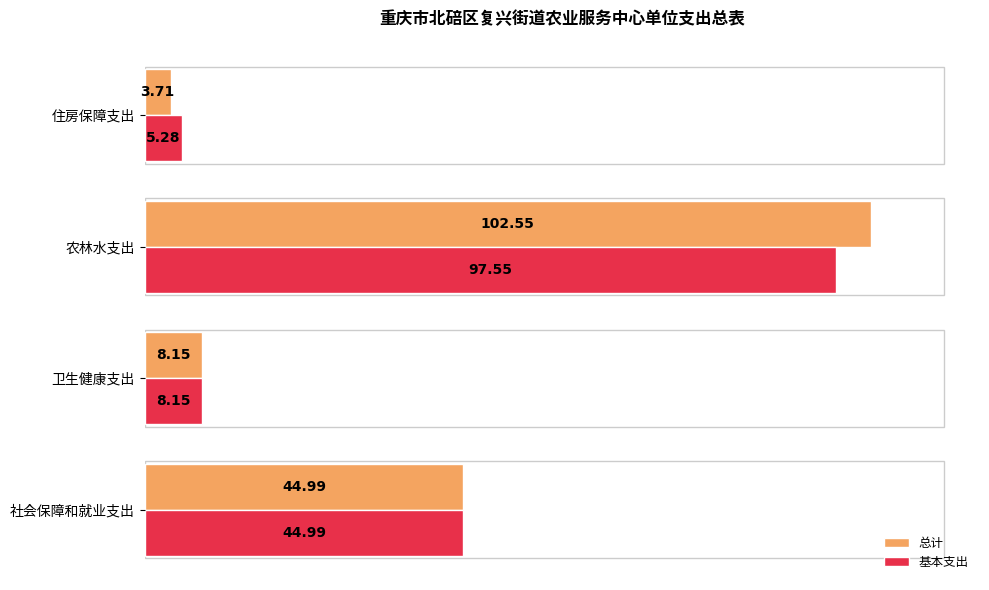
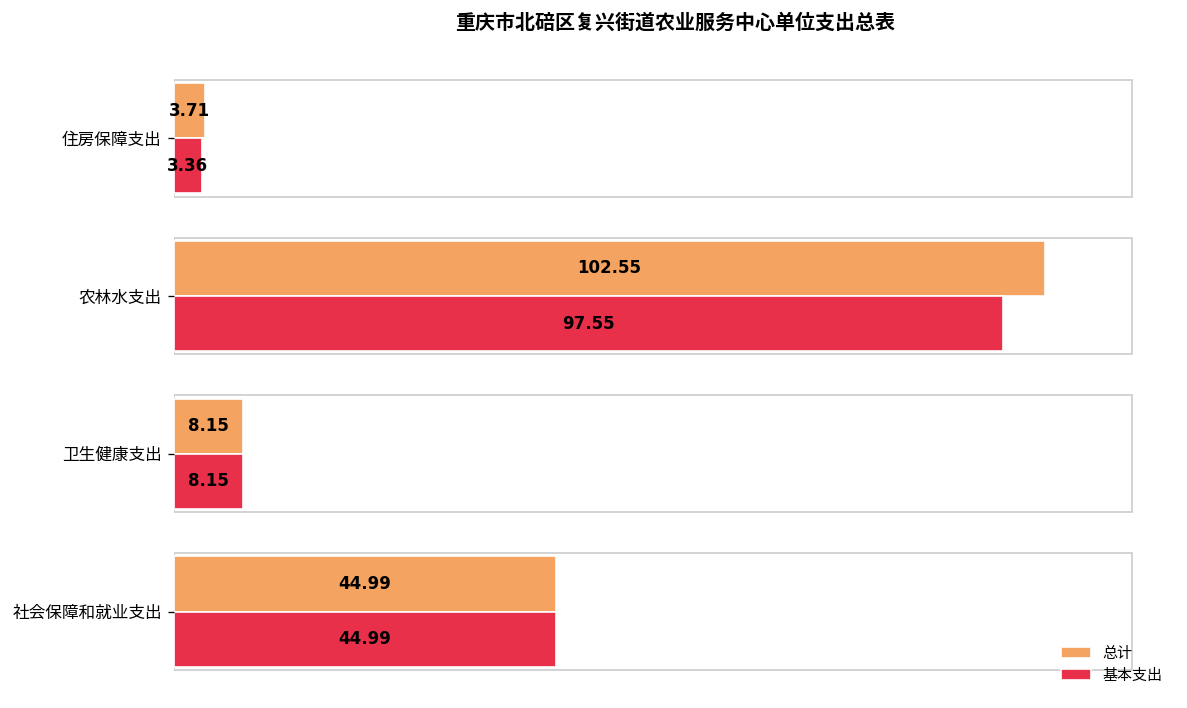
基本支出, 住房保障支出: 5.28 -> 3.36
